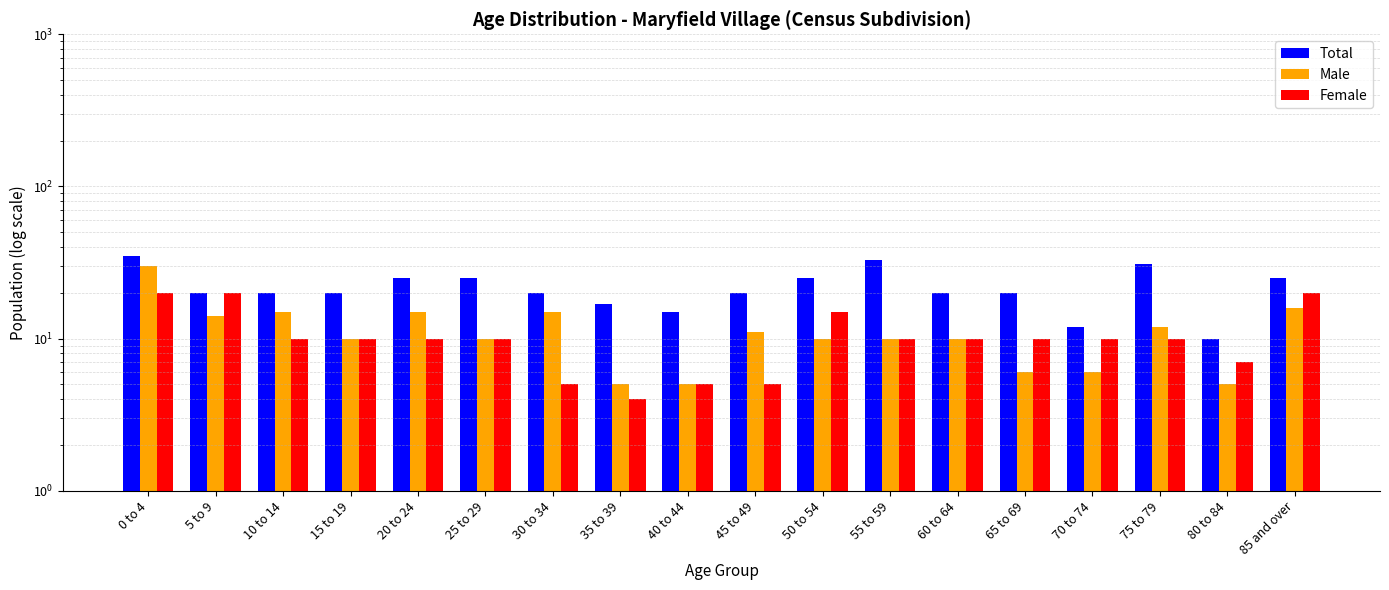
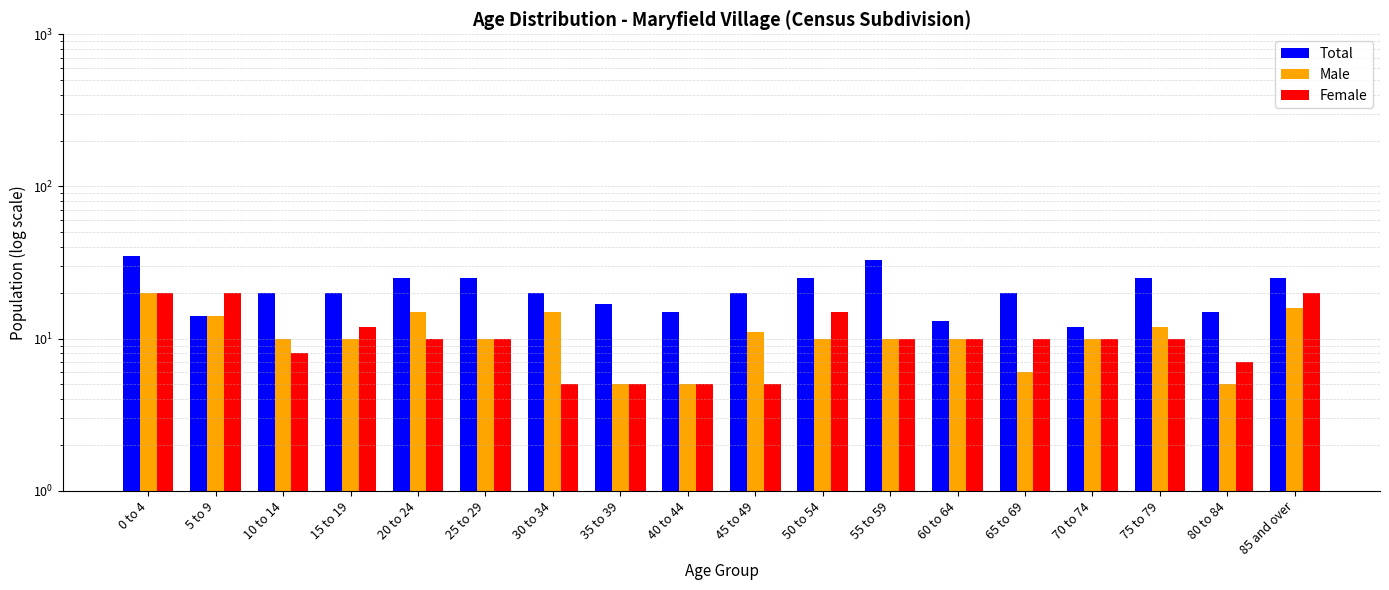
Male, 0 to 4: 30 -> 20
Total, 5 to 9: 20 -> 14
Male, 10 to 14: 15 -> 10
Female, 10 to 14: 10 -> 8
Female, 15 to 19: 10 -> 12
Female, 35 to 39: 4 -> 5
Total, 60 to 64: 20 -> 13
Male, 70 to 74: 6 -> 10
Total, 75 to 79: 31 -> 25
Total, 80 to 84: 10 -> 15
